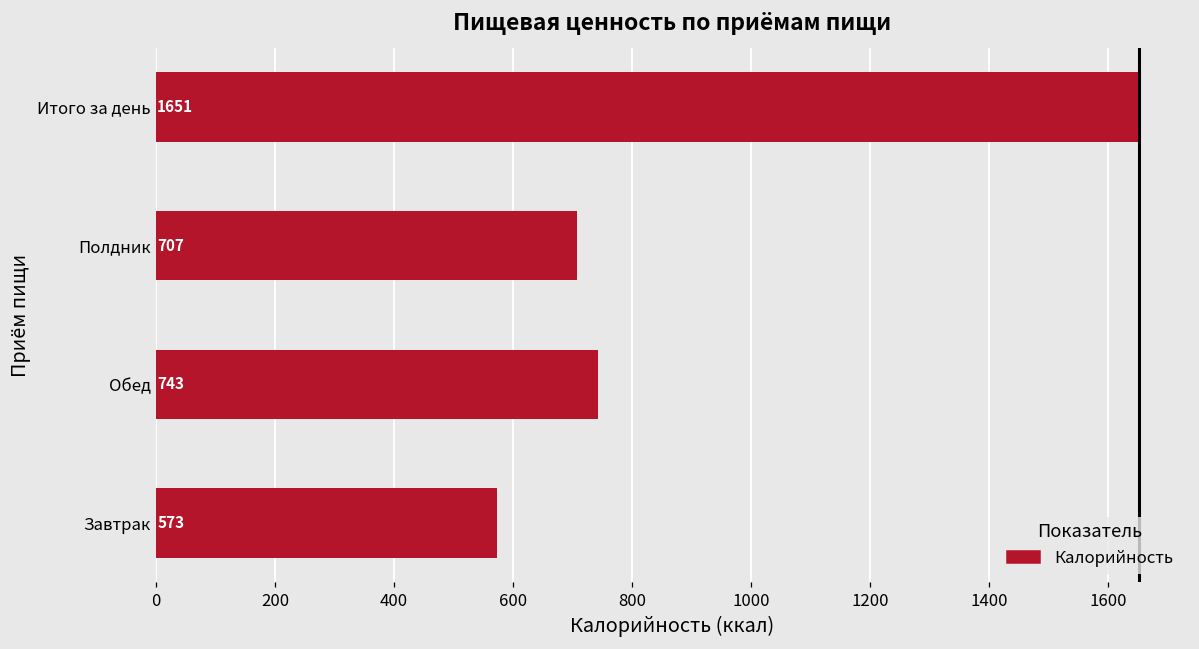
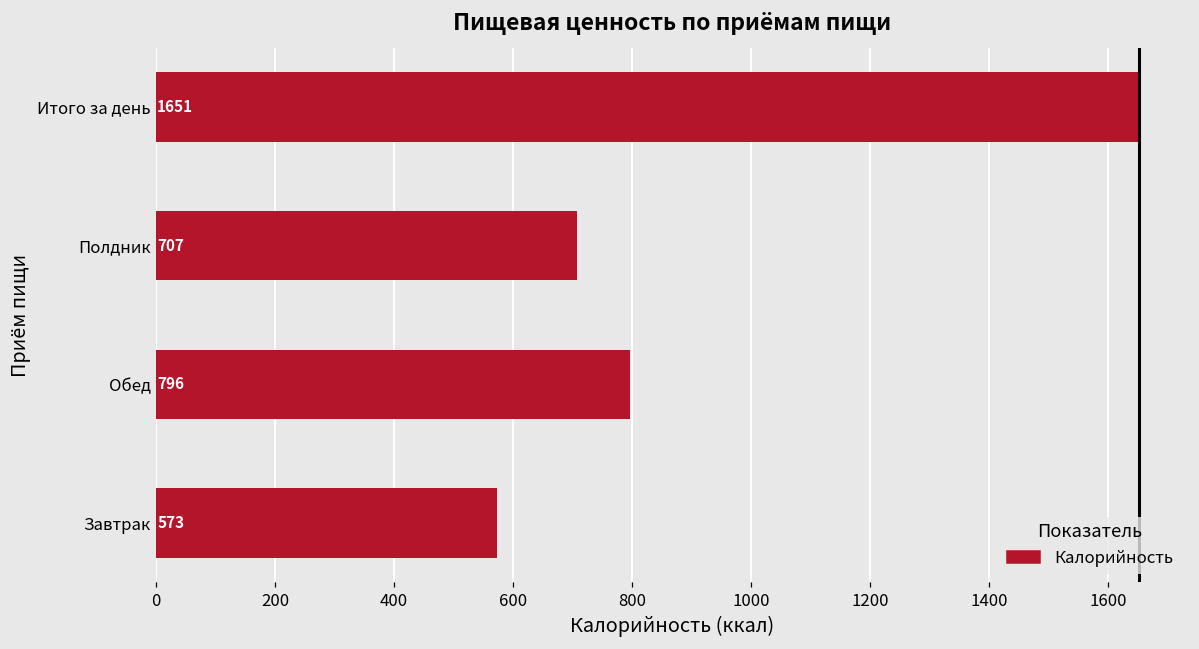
Обед: 743 -> 796
